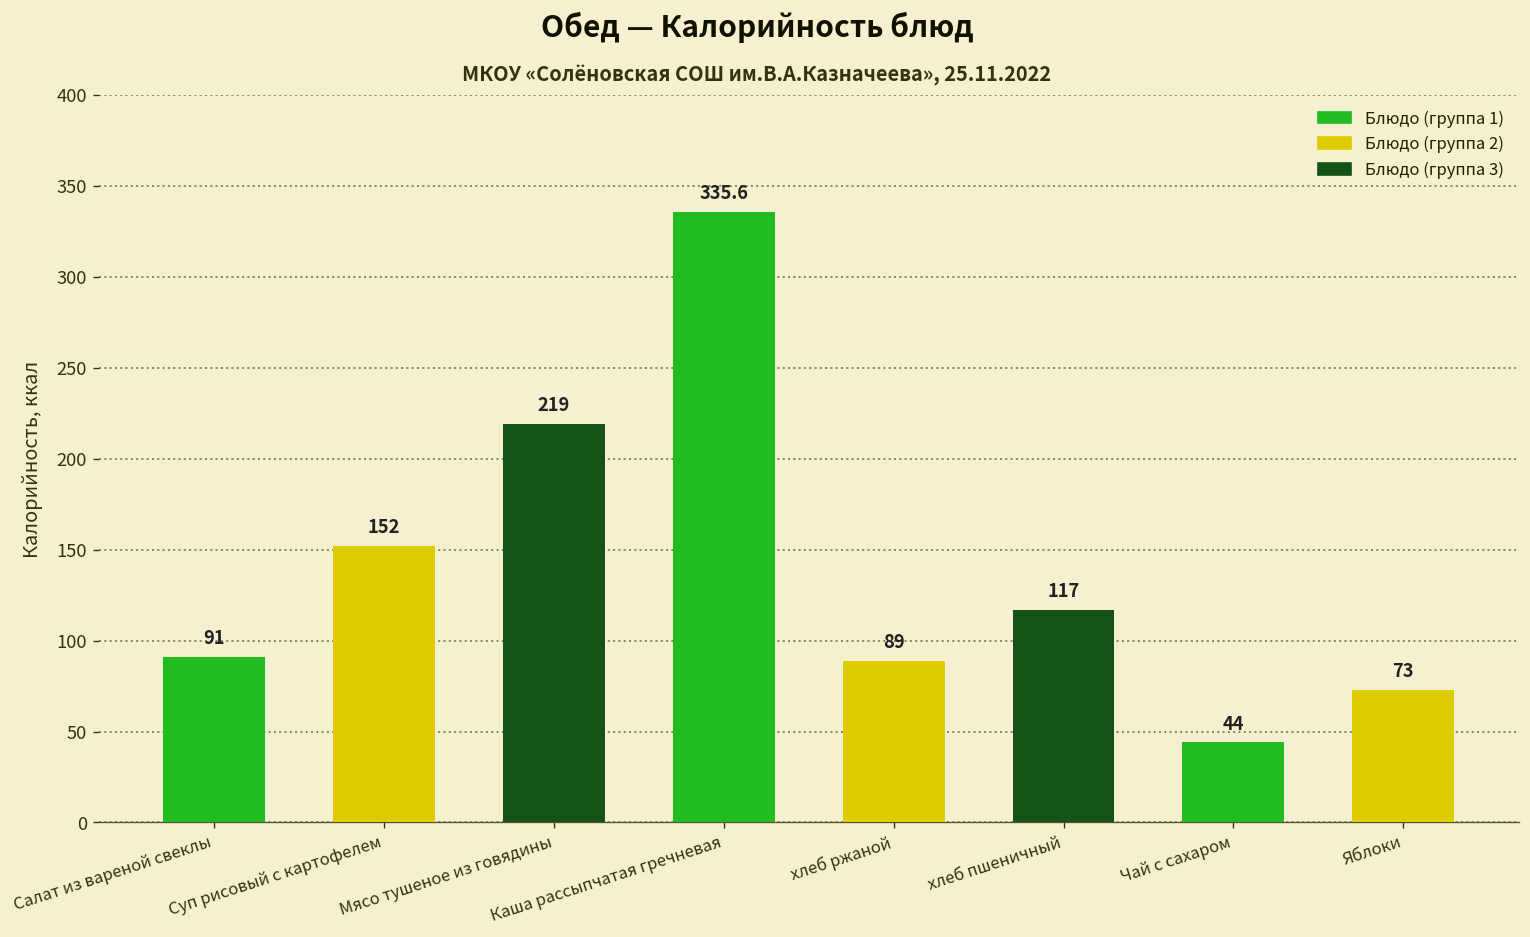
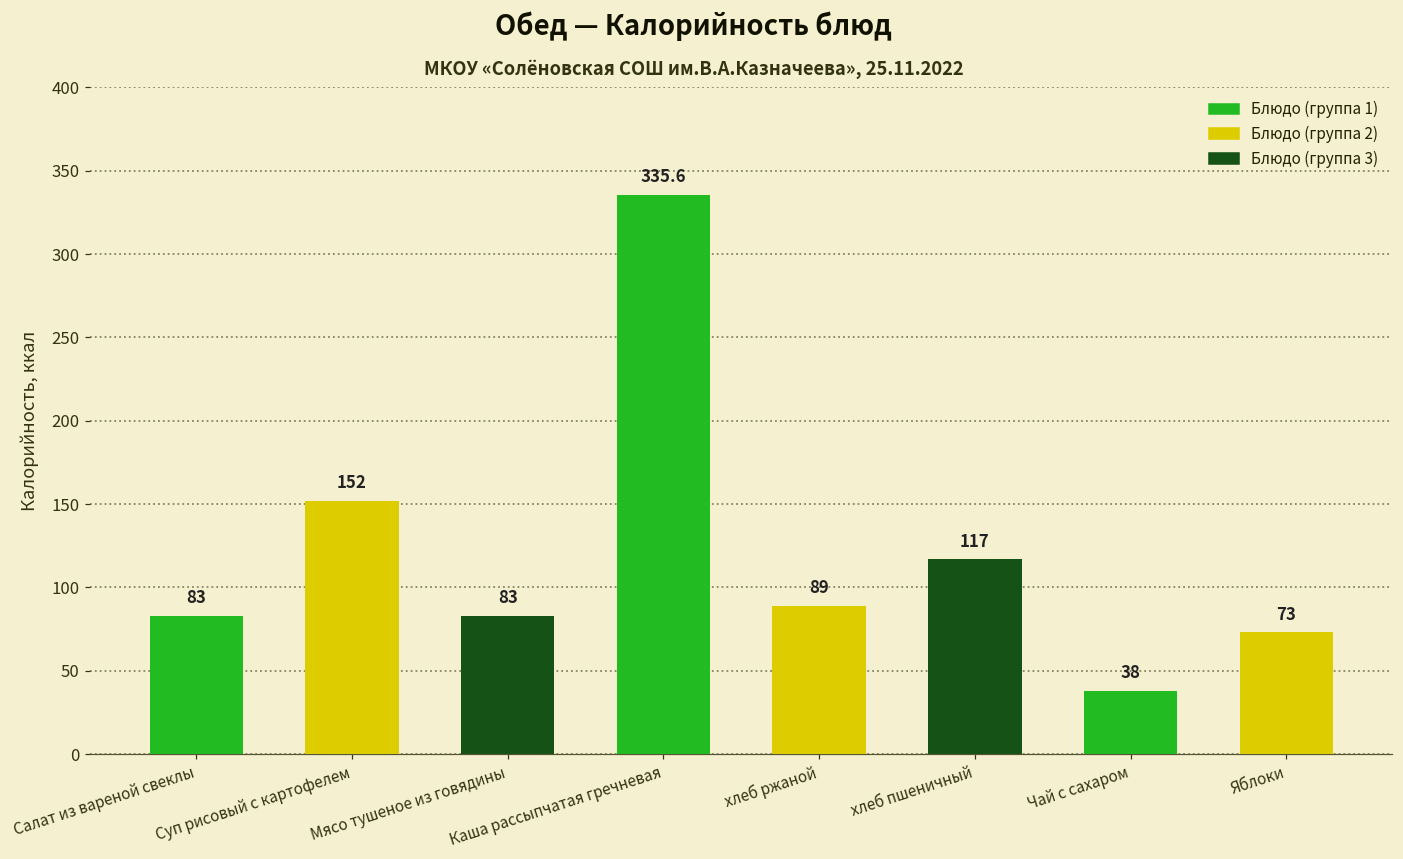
Салат из вареной свеклы: 91 -> 83
Мясо тушеное из говядины: 219 -> 83
Чай с сахаром: 44 -> 38
